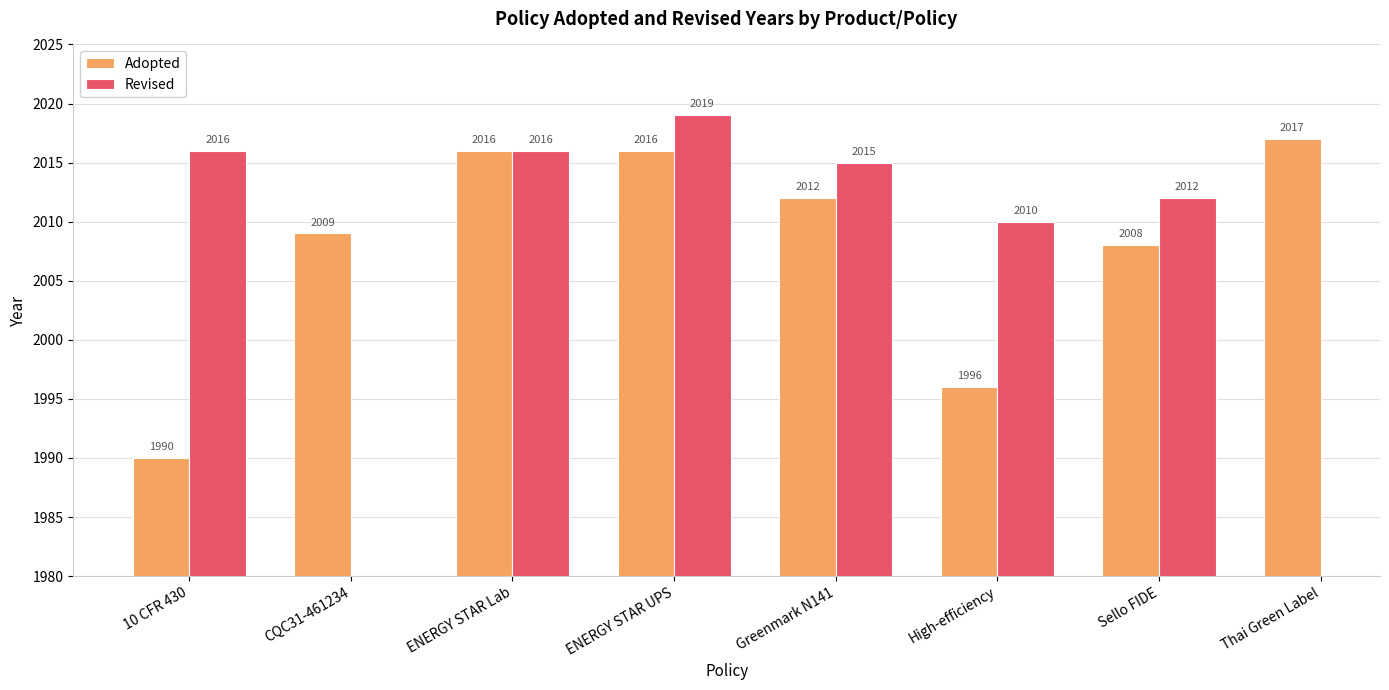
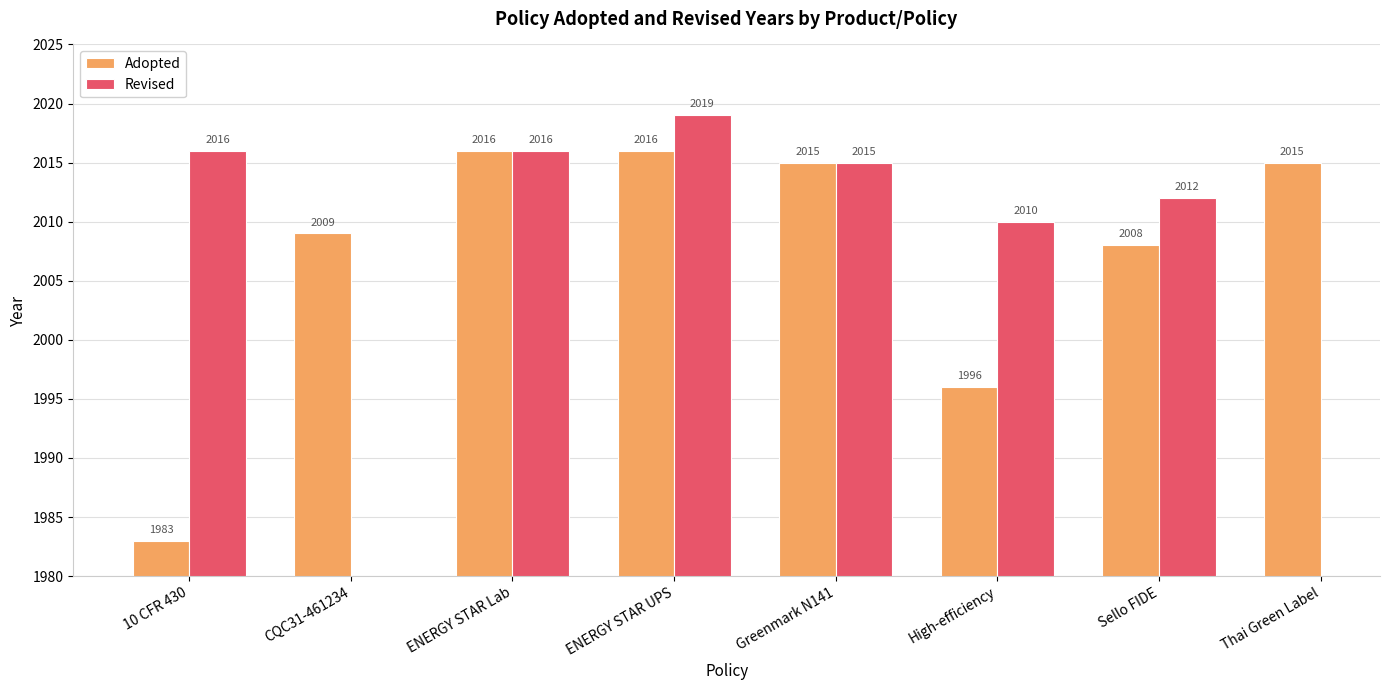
Adopted, 10 CFR 430: 1990 -> 1983
Adopted, Greenmark N141: 2012 -> 2015
Adopted, Thai Green Label: 2017 -> 2015
